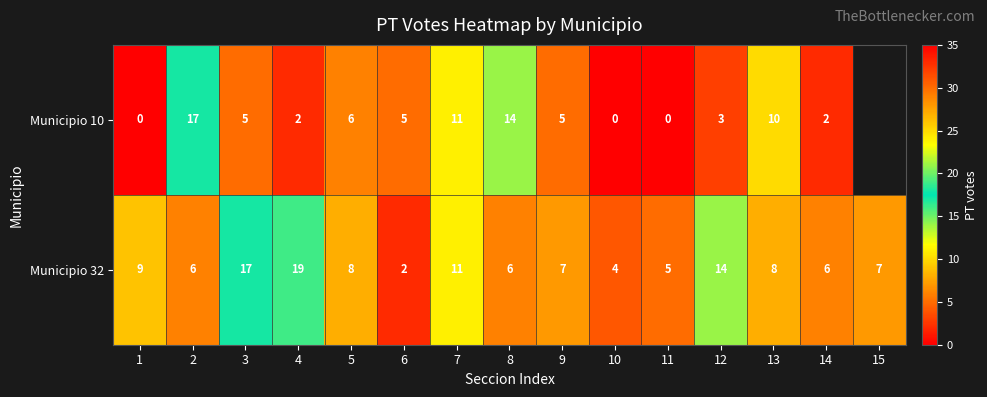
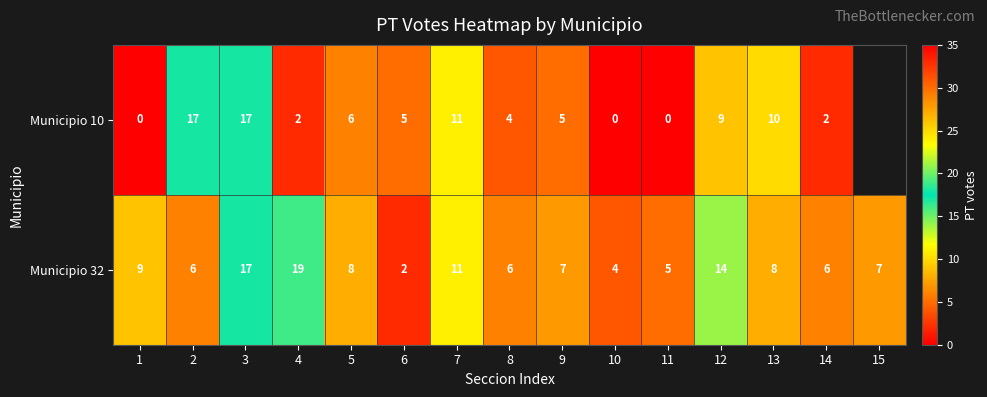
Municipio 10, 3: 5 -> 17
Municipio 10, 8: 14 -> 4
Municipio 10, 12: 3 -> 9
